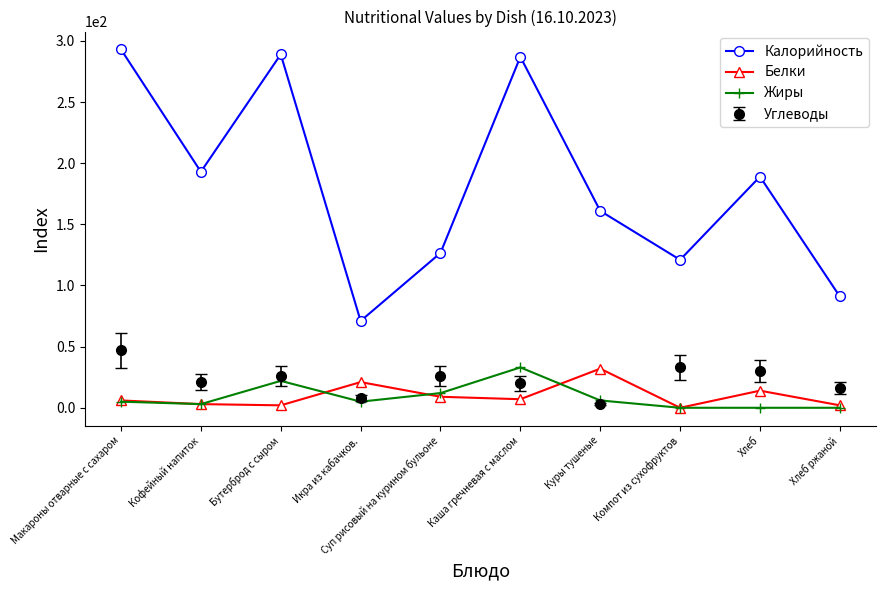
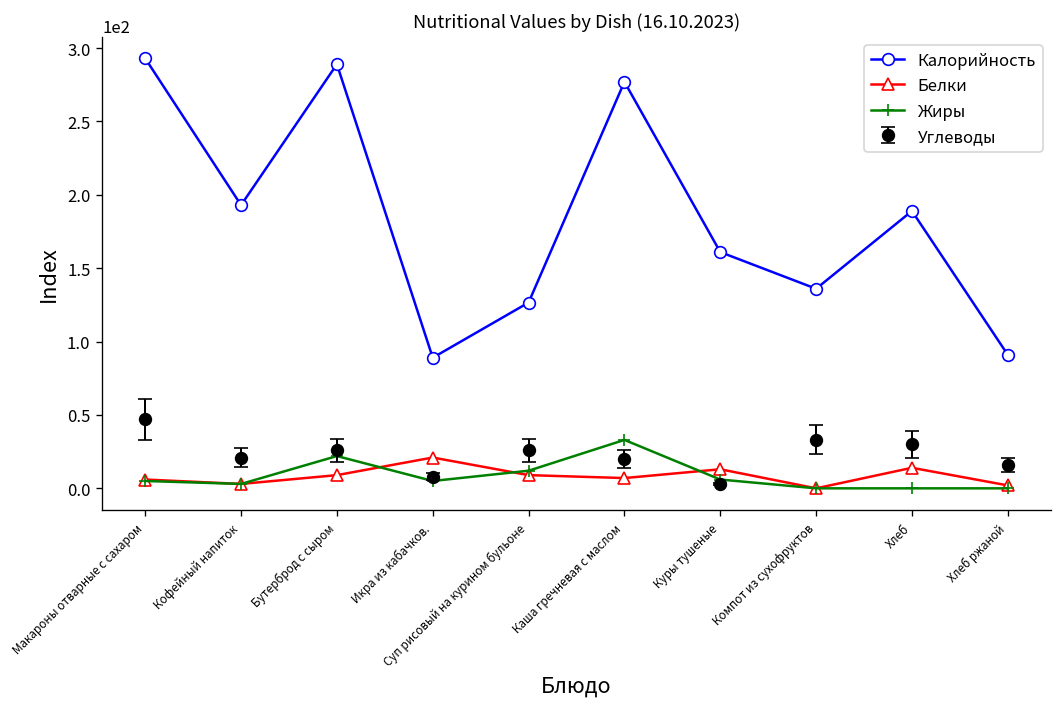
Белки, Бутерброд с сыром: 2 -> 9
Калорийность, Икра из кабачков.: 71 -> 89
Калорийность, Каша гречневая с маслом: 287 -> 277
Белки, Куры тушеные: 32 -> 13
Калорийность, Компот из сухофруктов: 121 -> 136
